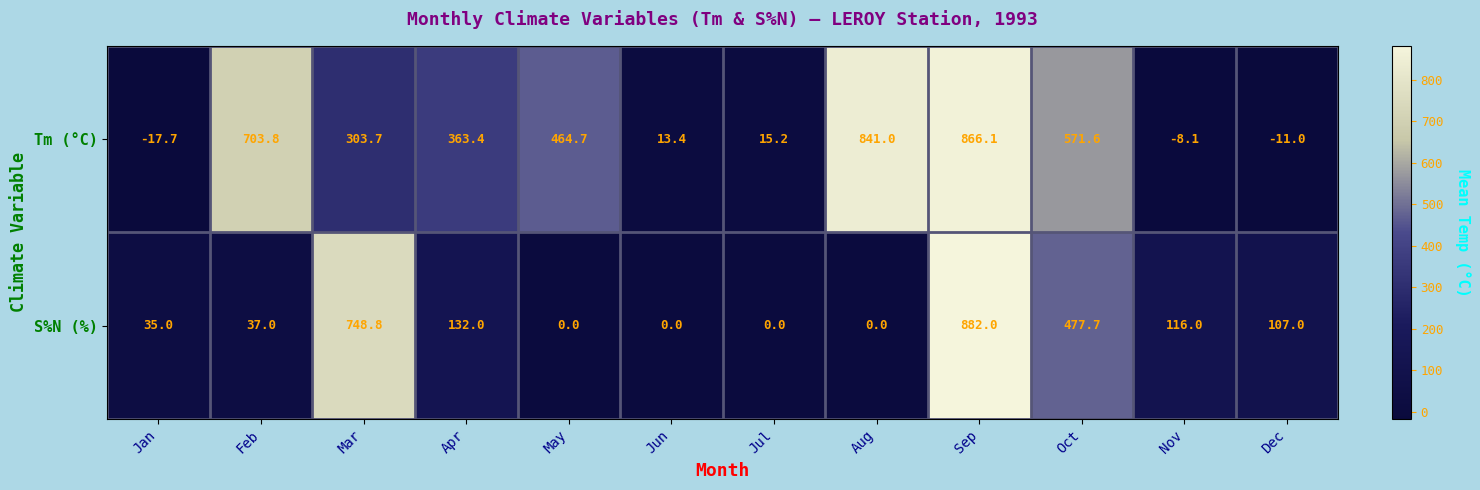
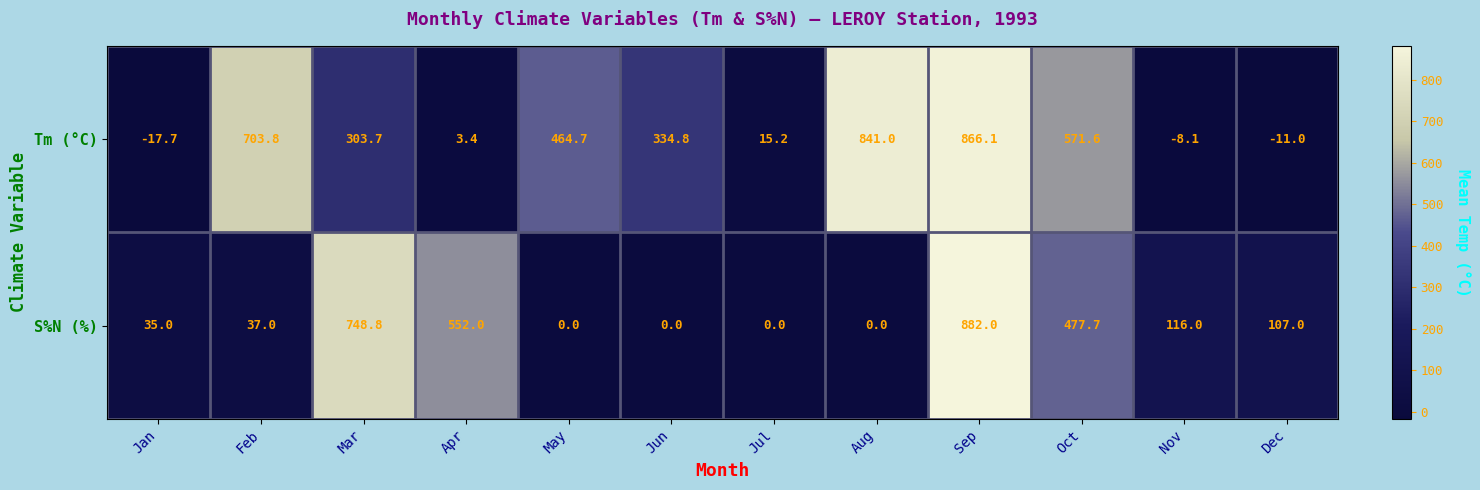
Tm (°C), Apr: 363.4 -> 3.4
Tm (°C), Jun: 13.4 -> 334.8
S%N (%), Apr: 132.0 -> 552.0
